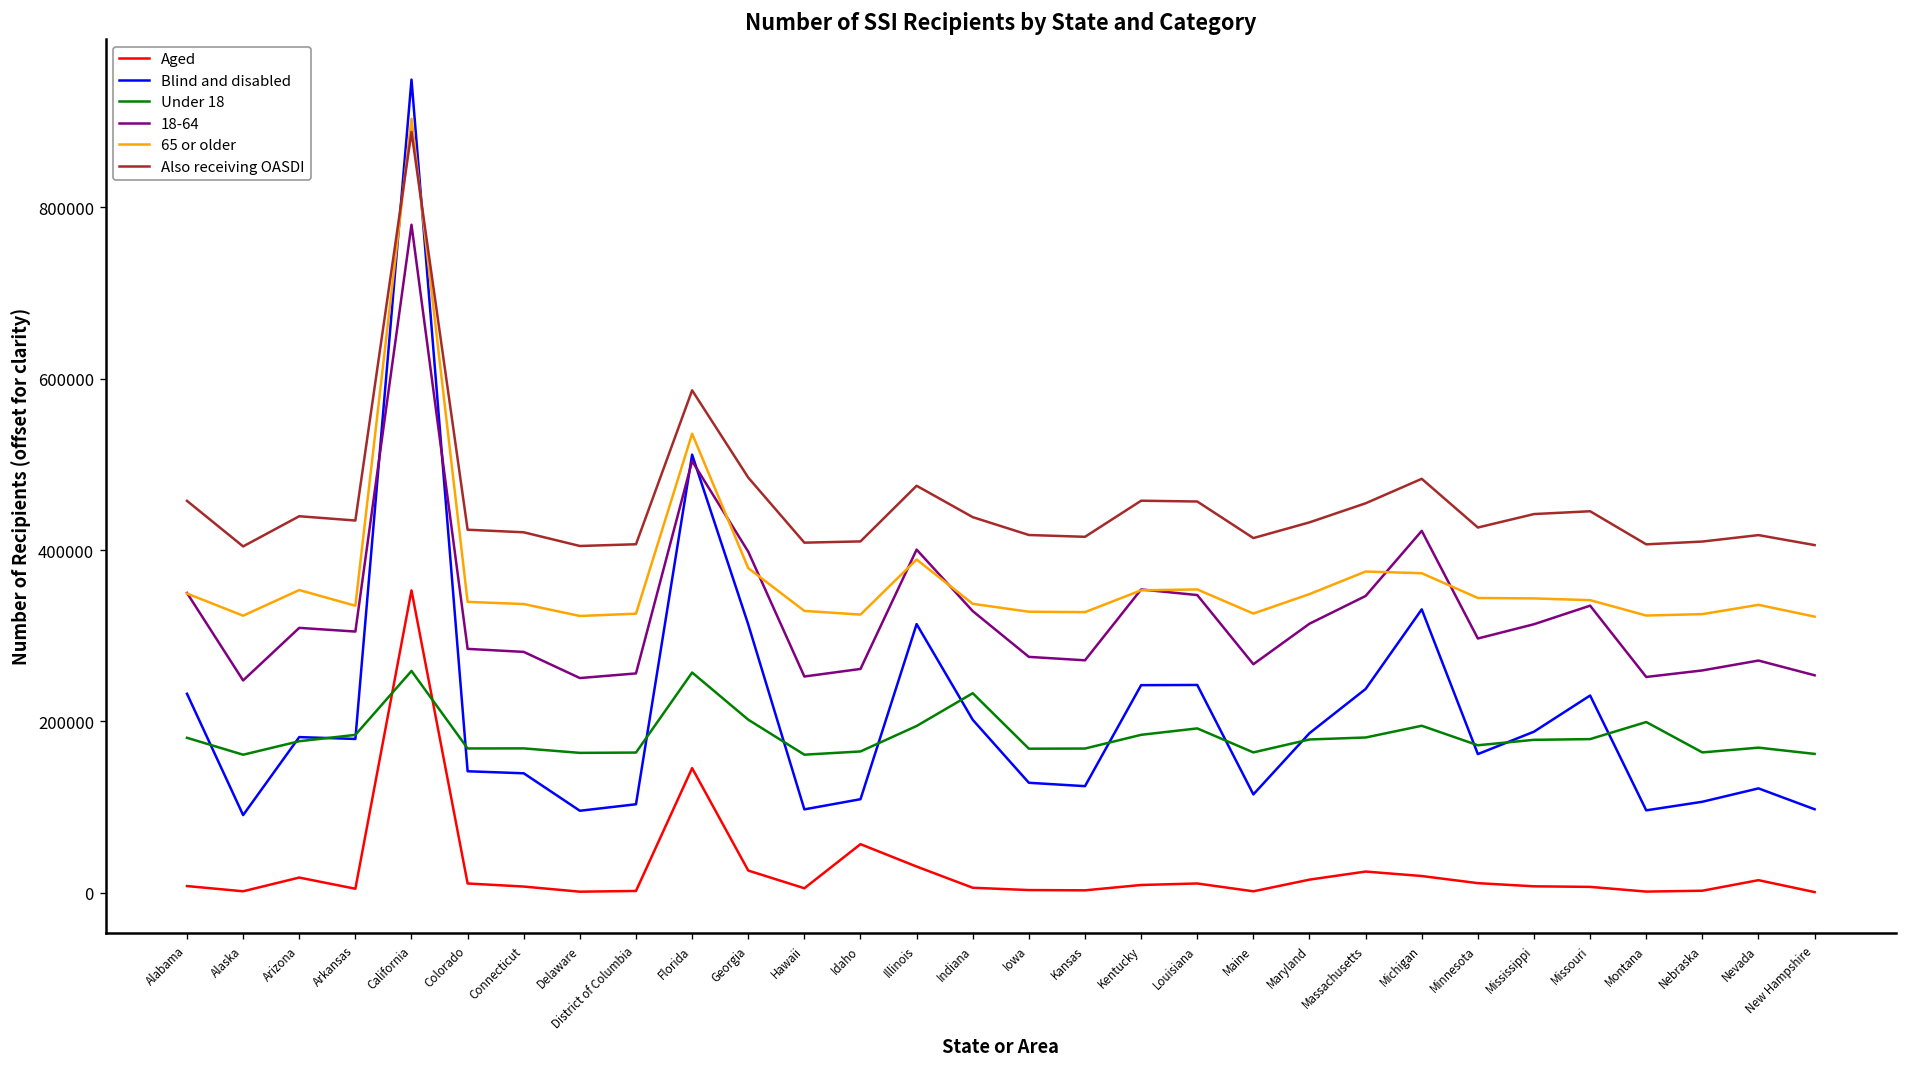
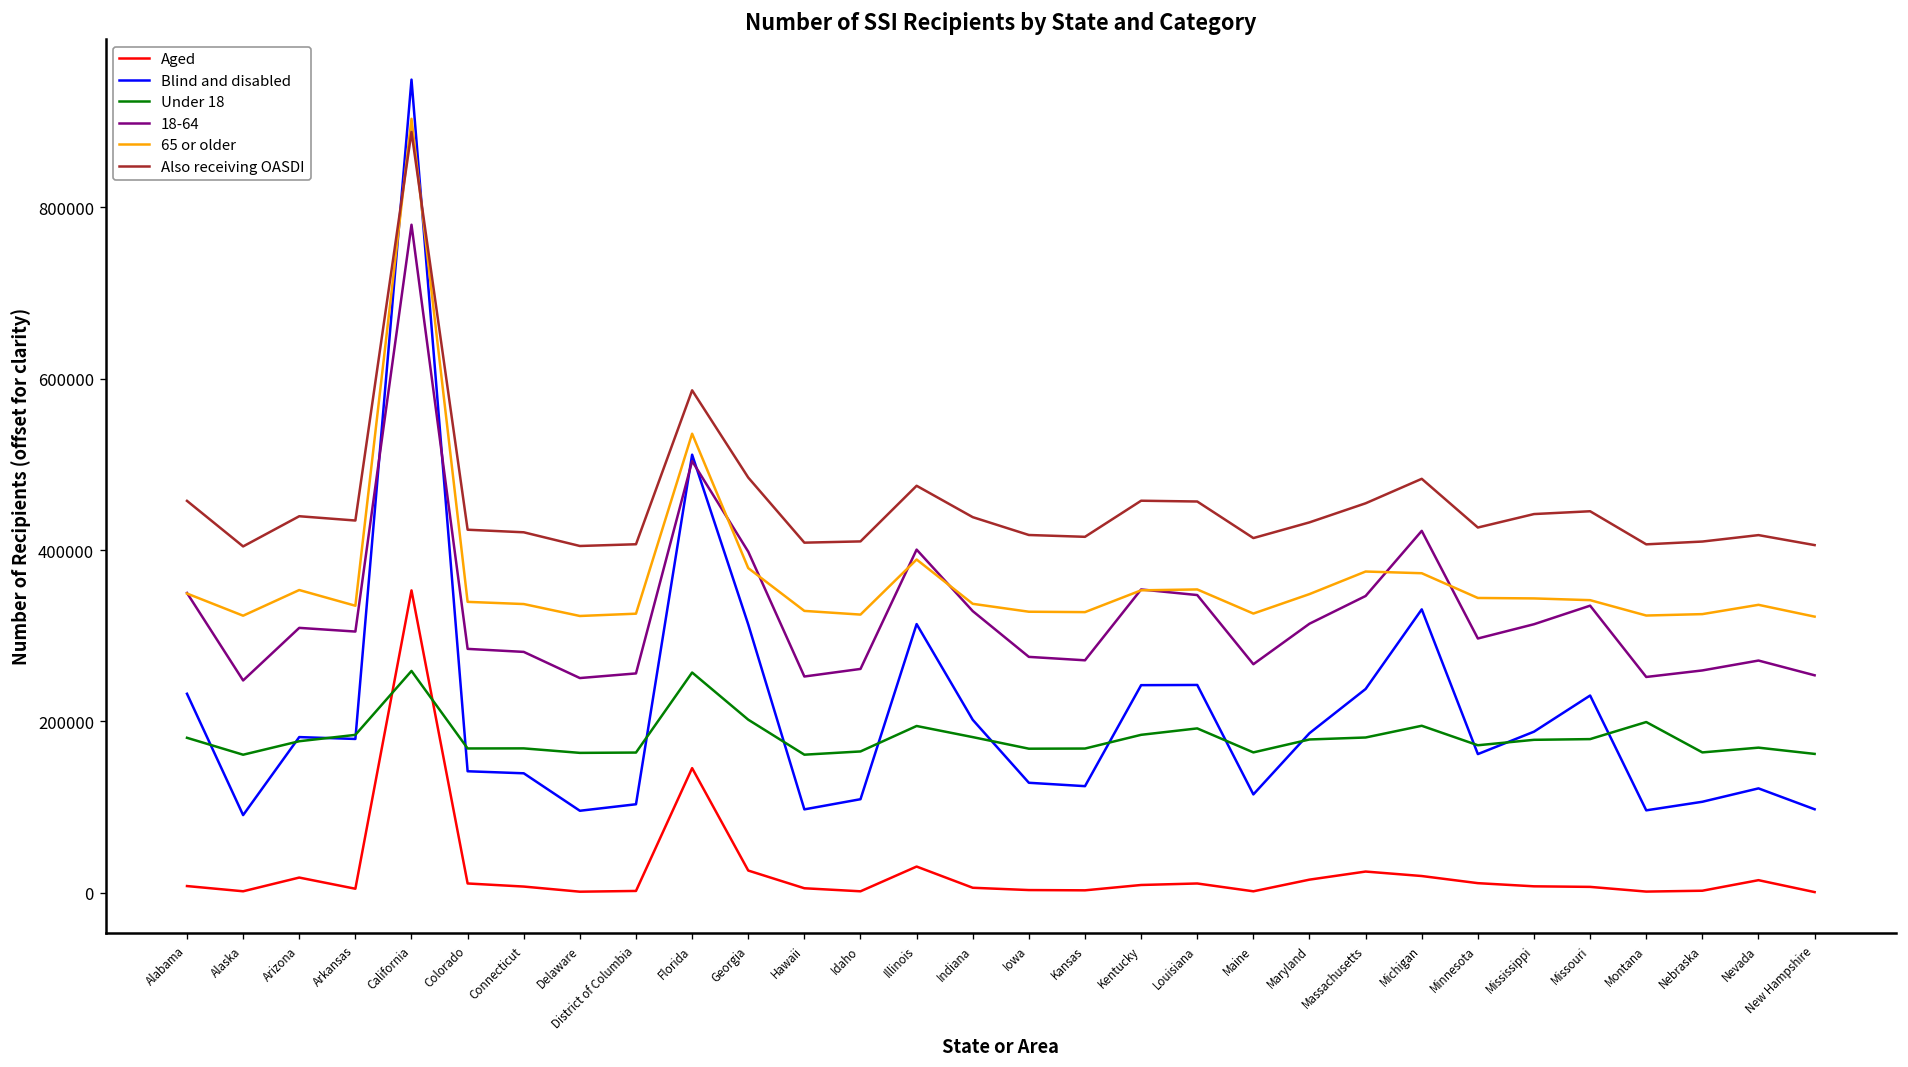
Aged, Idaho: 60000 -> 0
Under 18, Indiana: 230000 -> 180000
